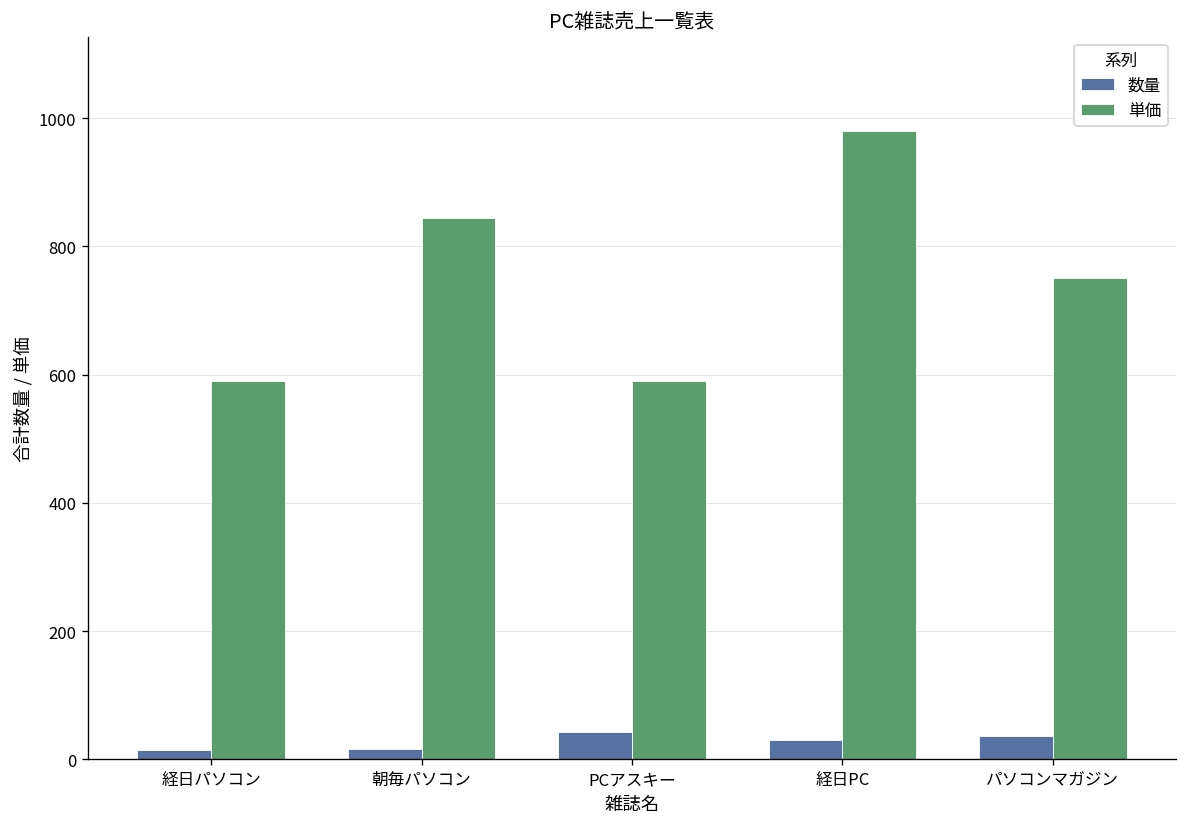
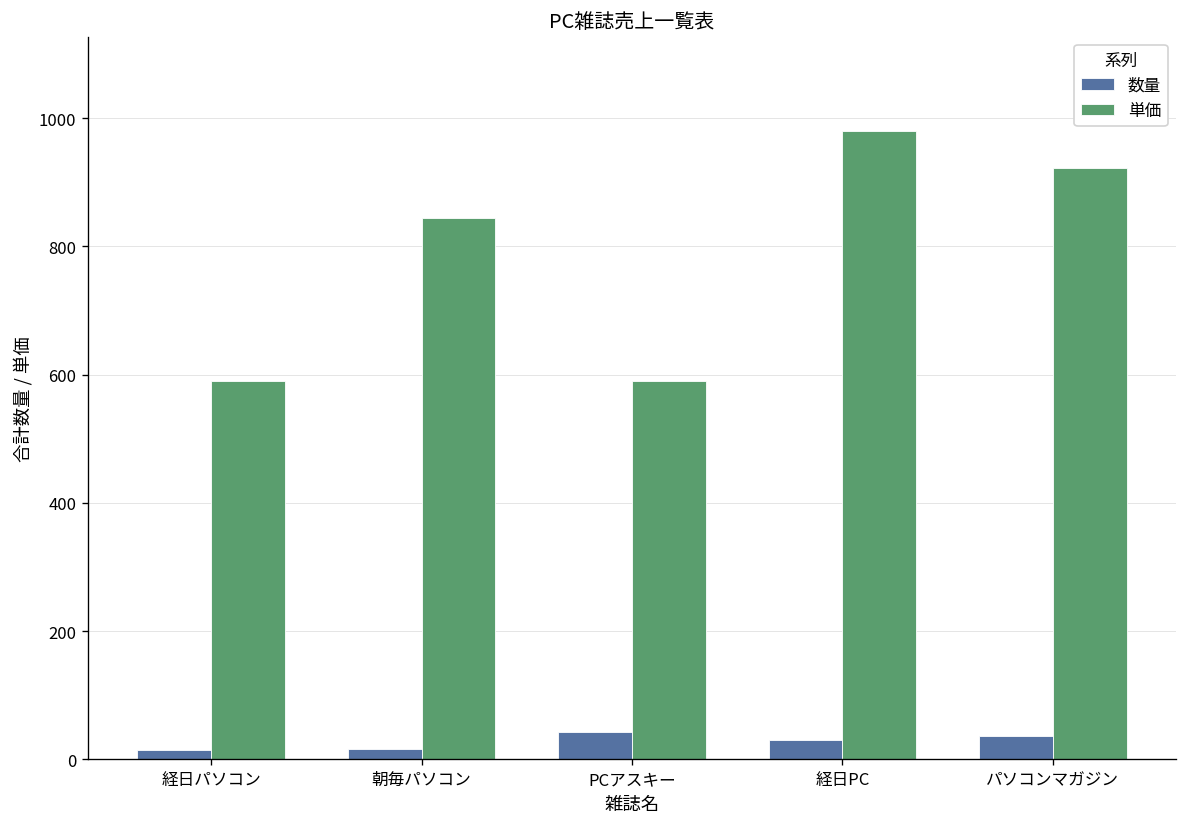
単価, パソコンマガジン: 750 -> 920
